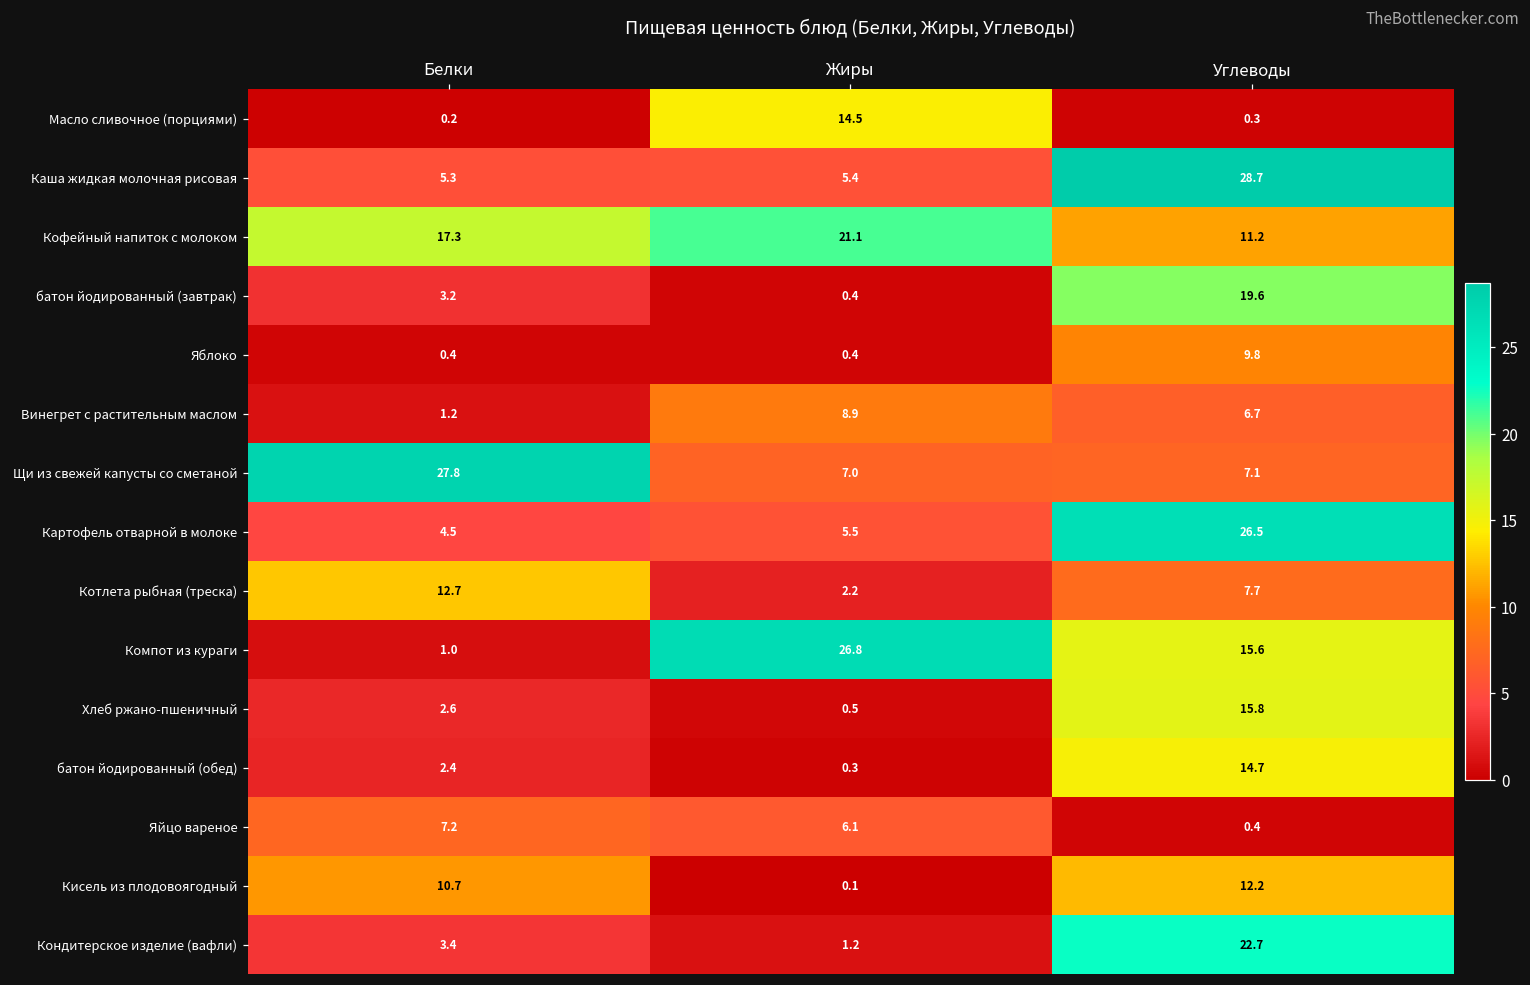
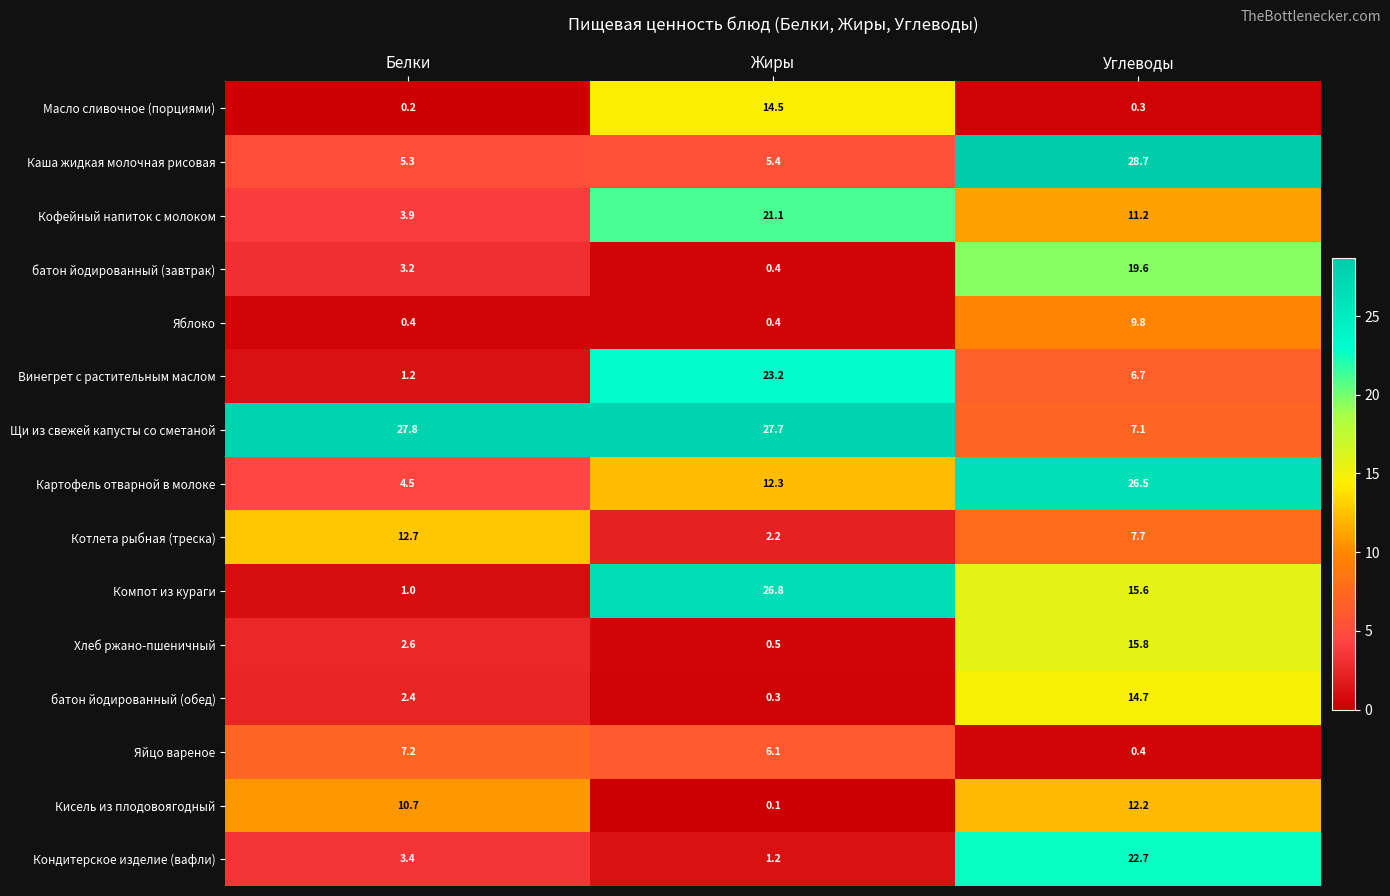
Кофейный напиток с молоком, Белки: 17.3 -> 3.9
Винегрет с растительным маслом, Жиры: 8.9 -> 23.2
Щи из свежей капусты со сметаной, Жиры: 7.0 -> 27.7
Картофель отварной в молоке, Жиры: 5.5 -> 12.3
